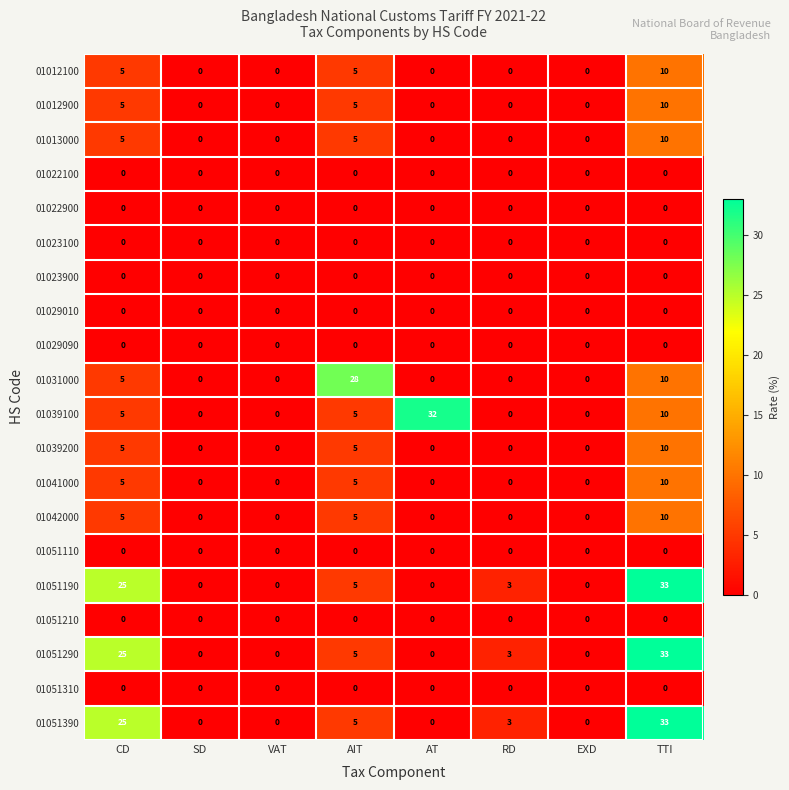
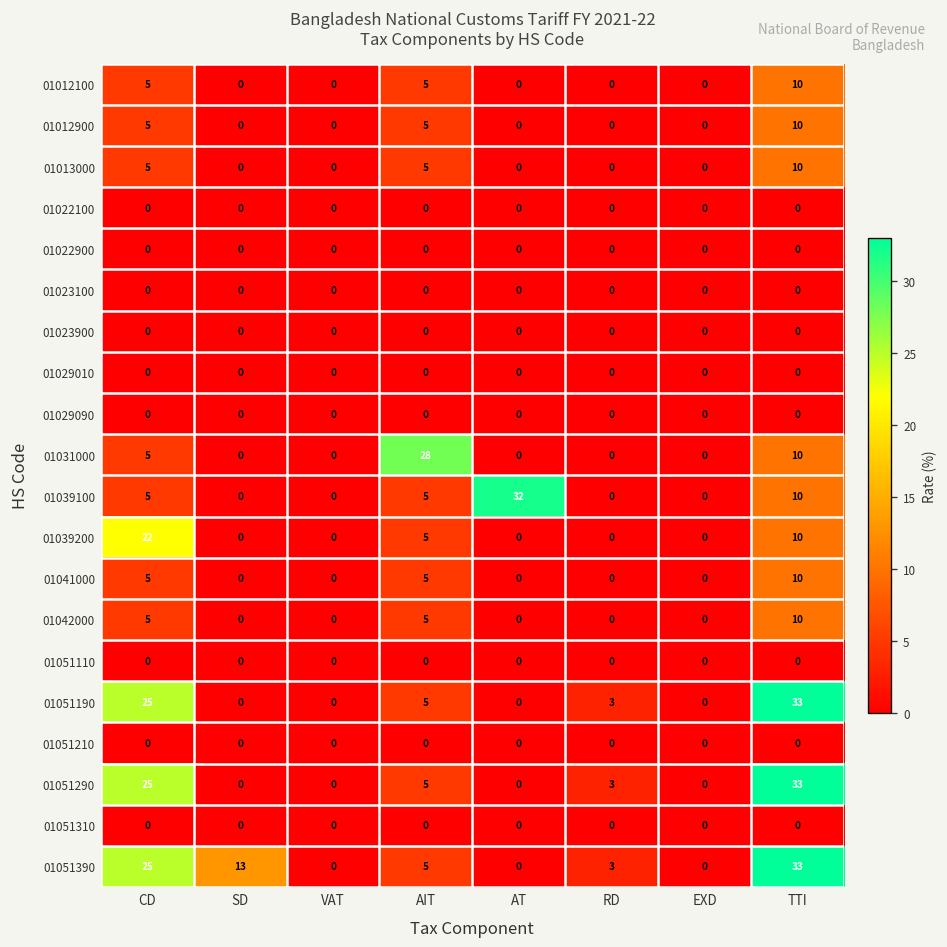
01039200, CD: 5 -> 22
01051390, SD: 0 -> 13
